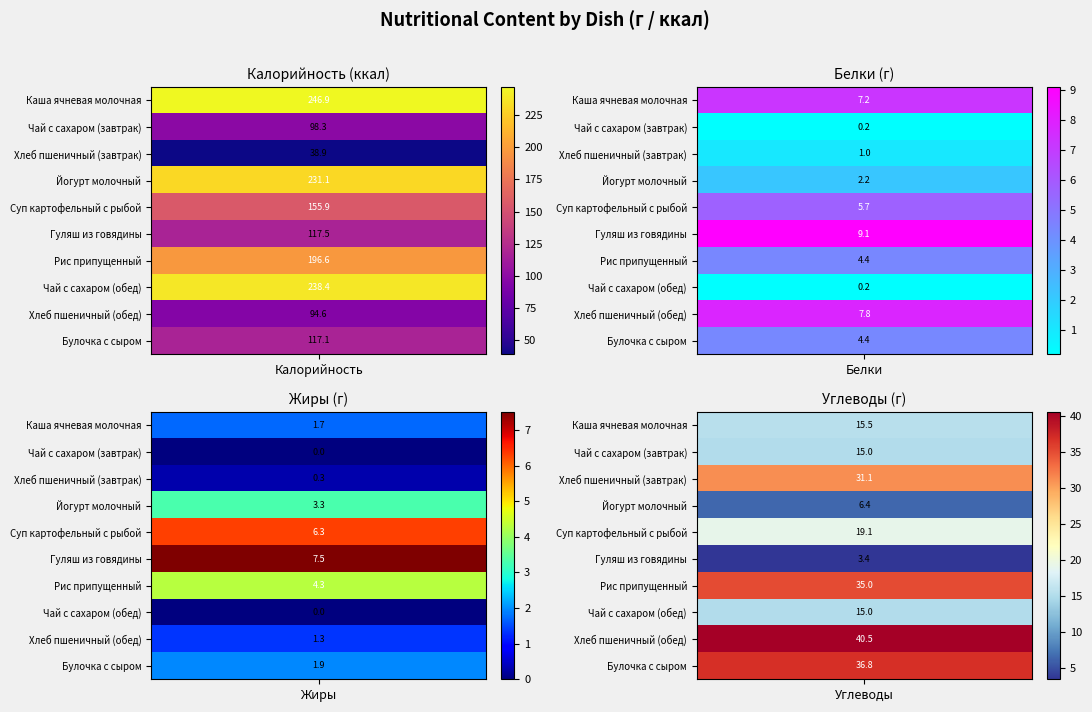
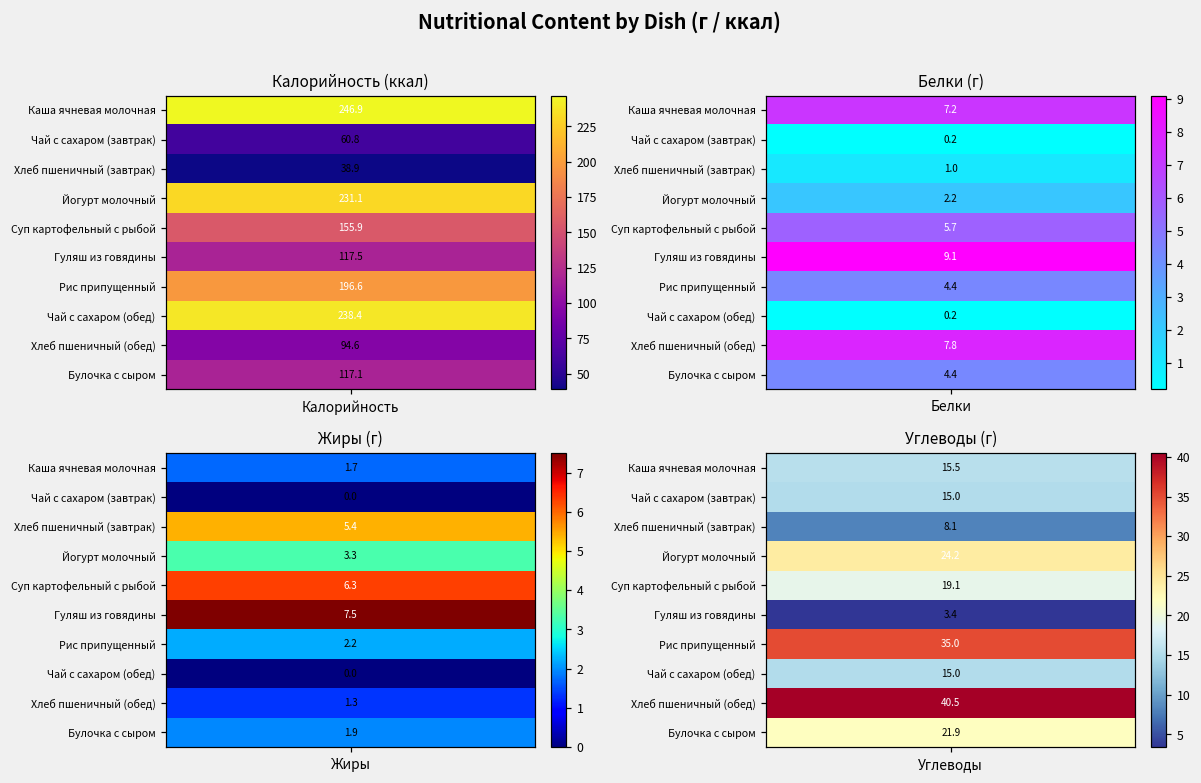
Калорийность (ккал), Чай с сахаром (завтрак), Калорийность: 98.3 -> 60.8
Жиры (г), Хлеб пшеничный (завтрак), Жиры: 0.3 -> 5.4
Жиры (г), Рис припущенный, Жиры: 4.3 -> 2.2
Углеводы (г), Хлеб пшеничный (завтрак), Углеводы: 31.1 -> 8.1
Углеводы (г), Йогурт молочный, Углеводы: 6.4 -> 24.2
Углеводы (г), Булочка с сыром, Углеводы: 36.8 -> 21.9
